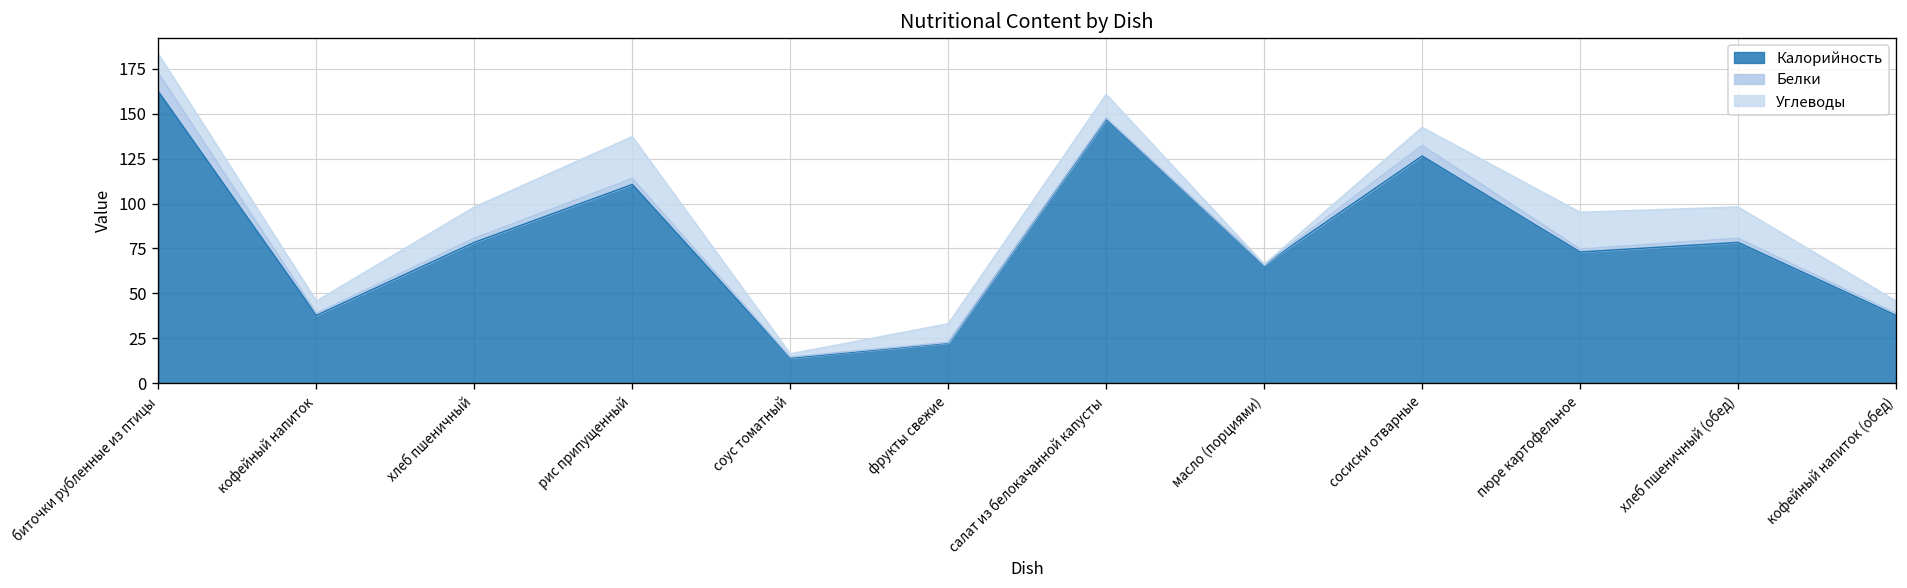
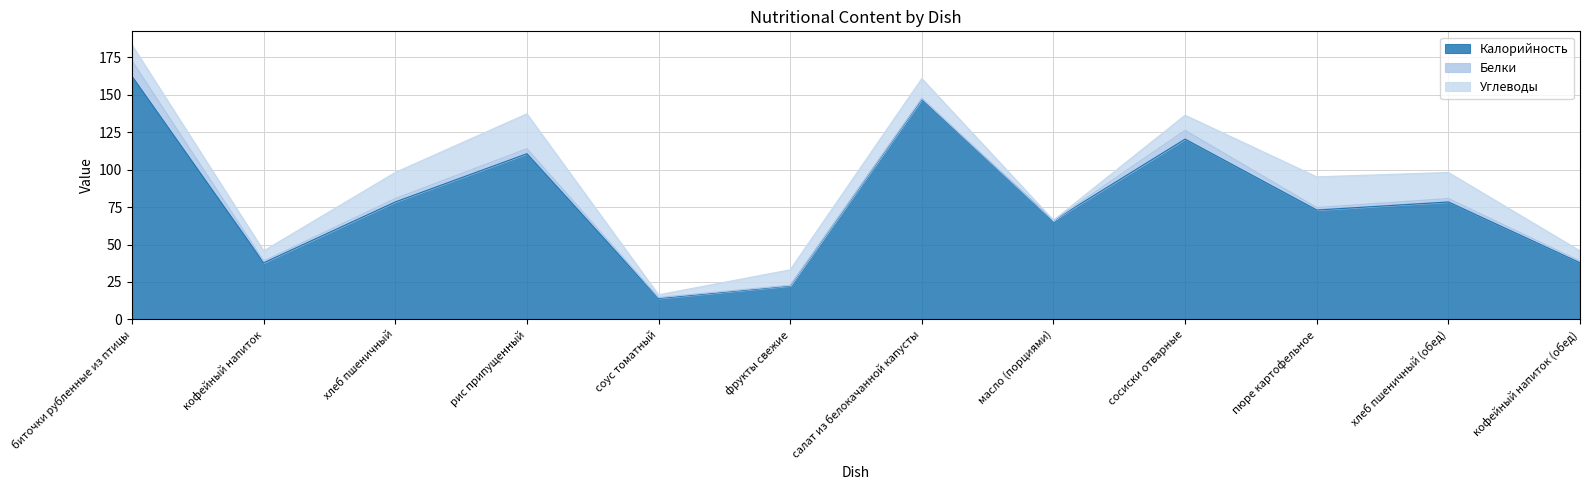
Калорийность, сосиски отварные: 126 -> 120
